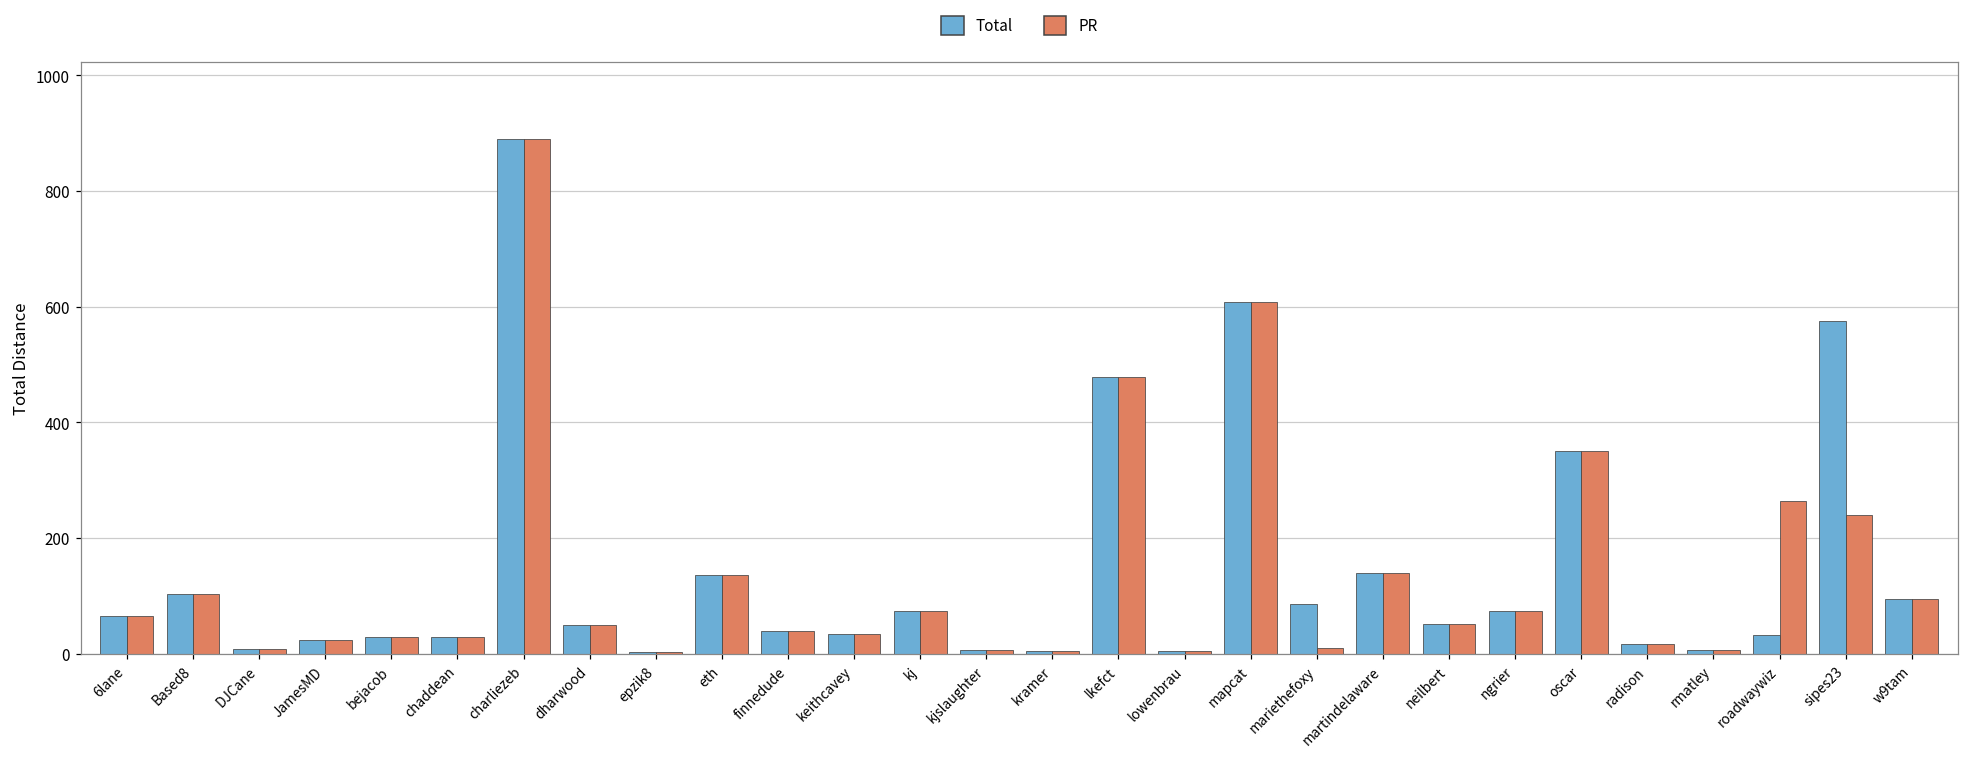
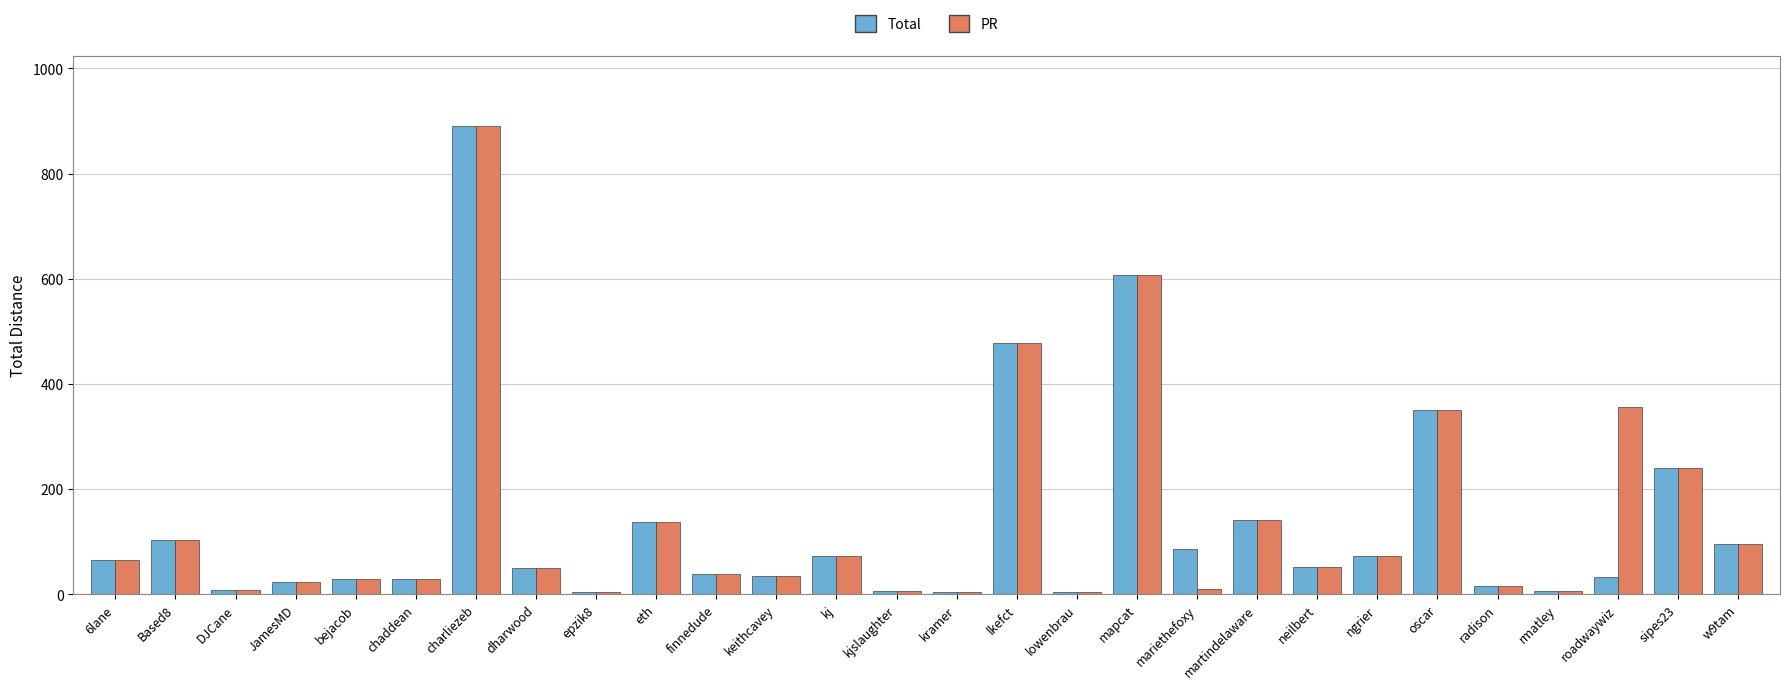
PR, roadwaywiz: 260 -> 360
Total, sipes23: 570 -> 240
